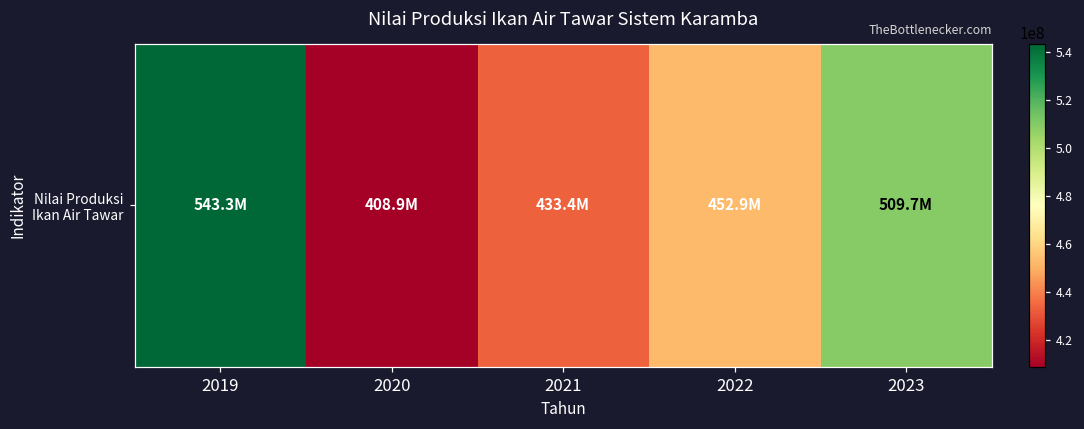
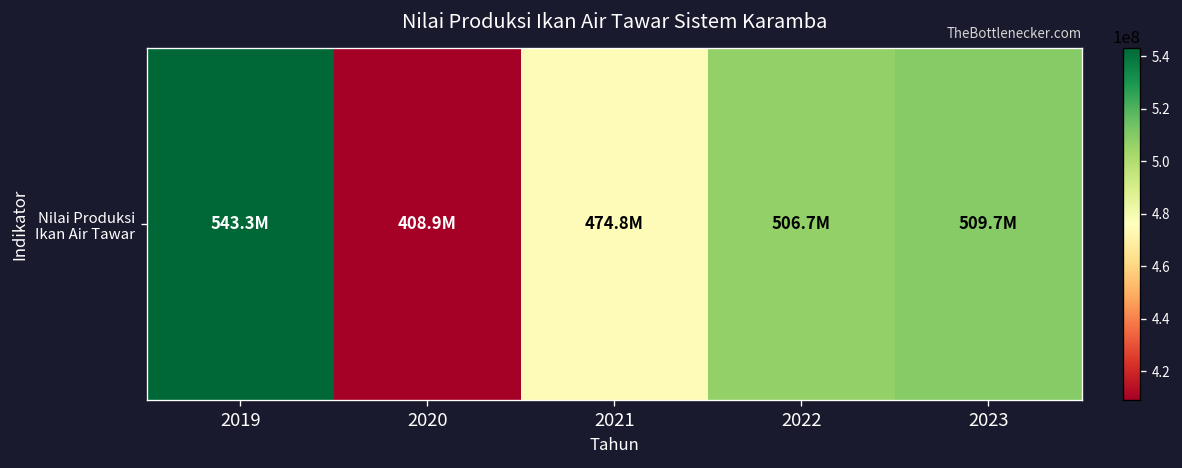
Nilai Produksi Ikan Air Tawar, 2021: 433.4M -> 474.8M
Nilai Produksi Ikan Air Tawar, 2022: 452.9M -> 506.7M
